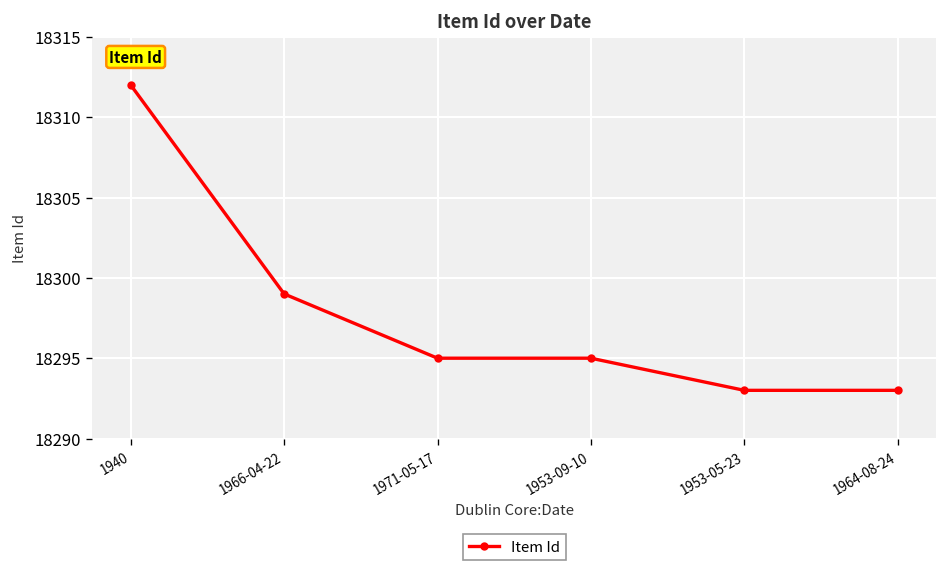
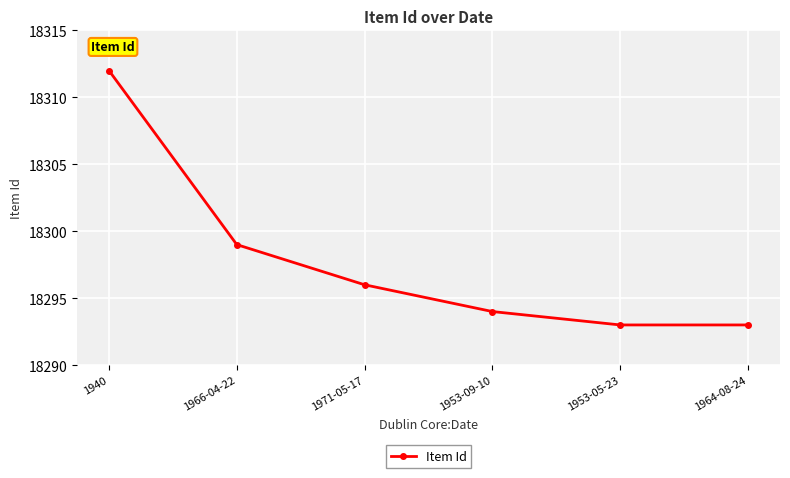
1971-05-17: 18295 -> 18296
1953-09-10: 18295 -> 18294
